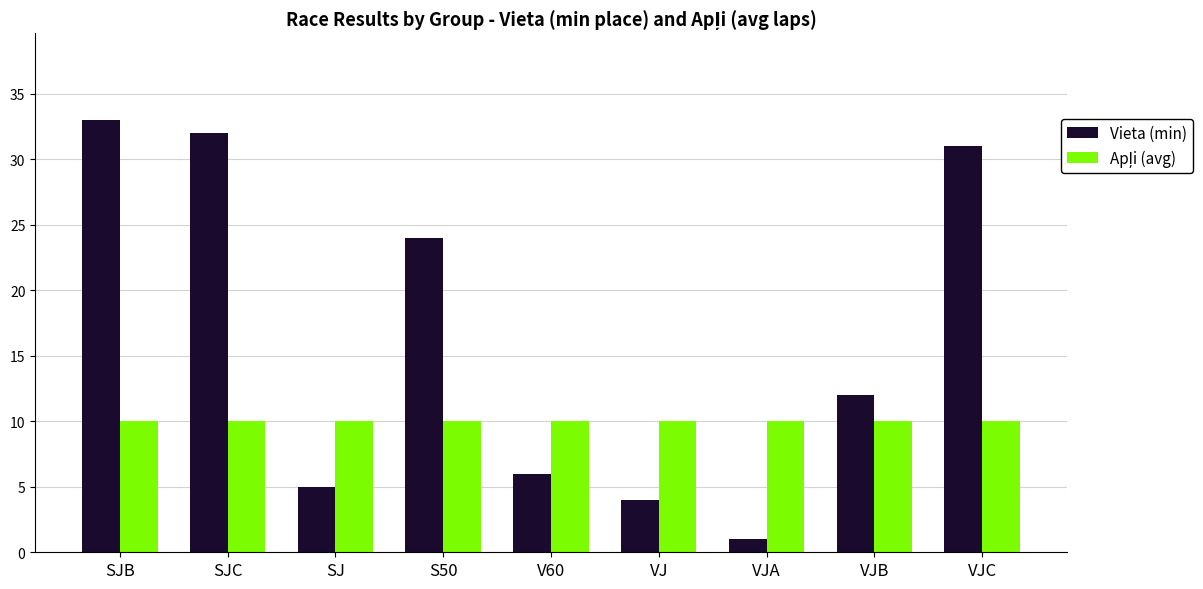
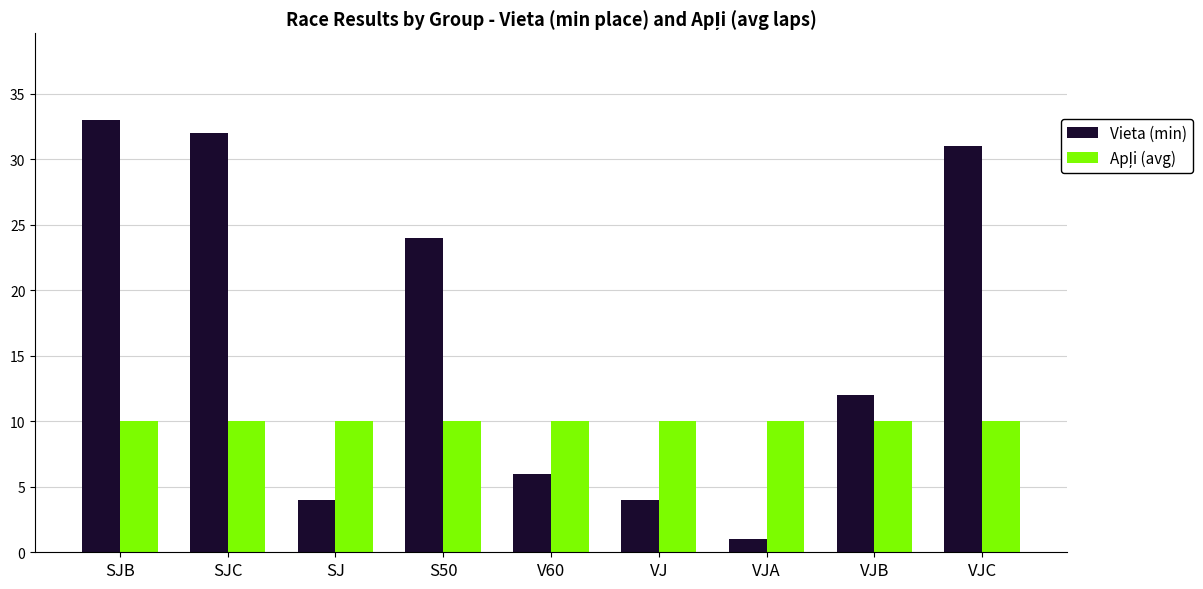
Vieta (min), SJ: 5 -> 4
